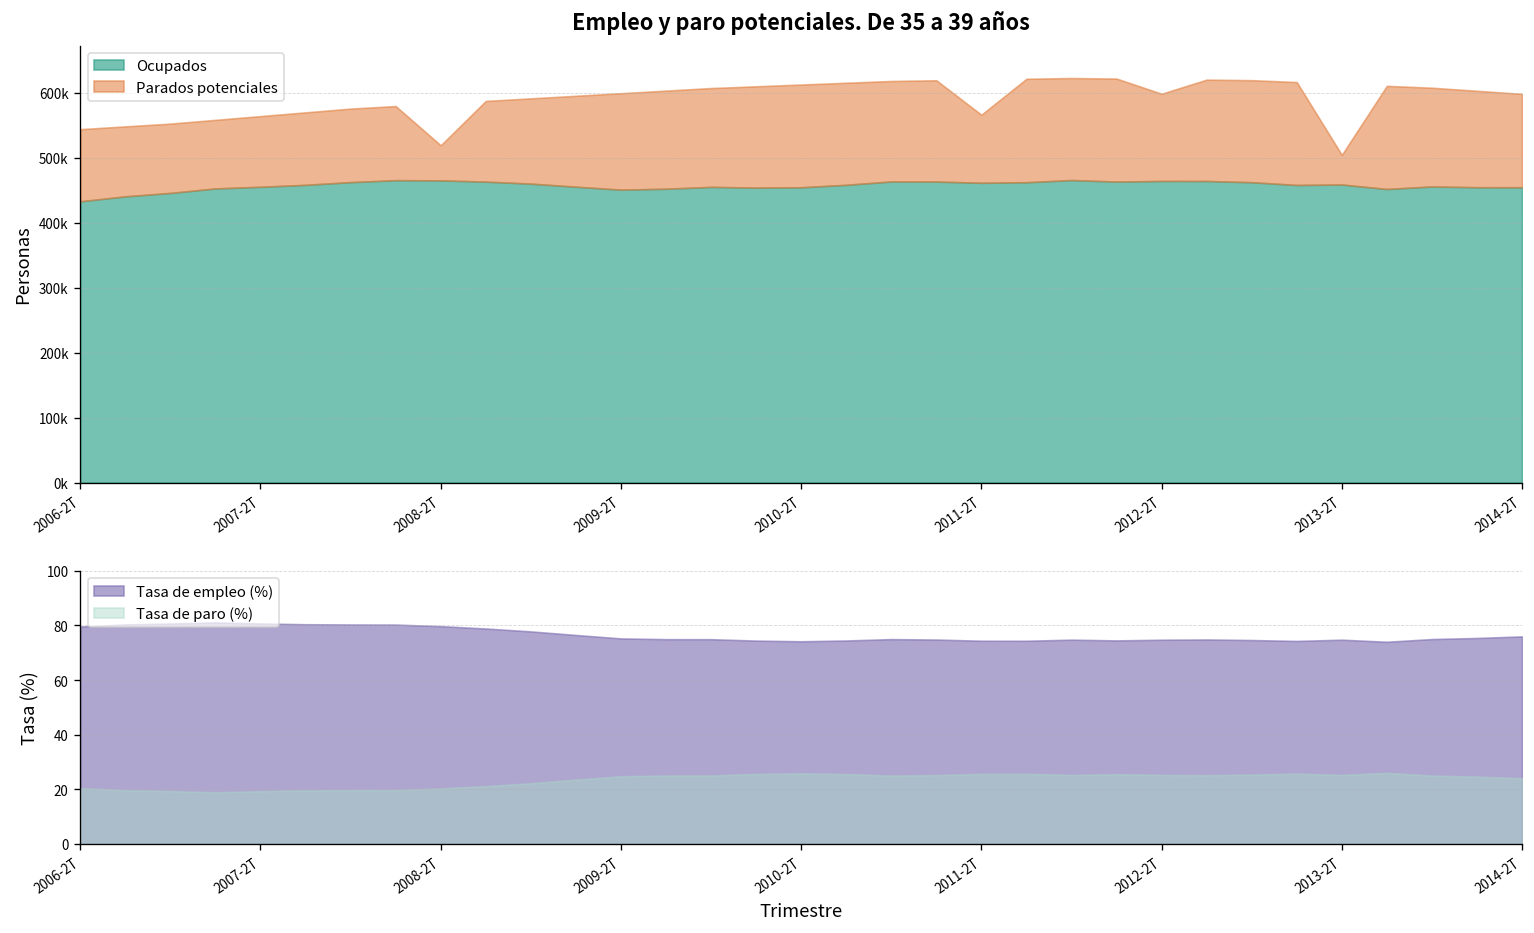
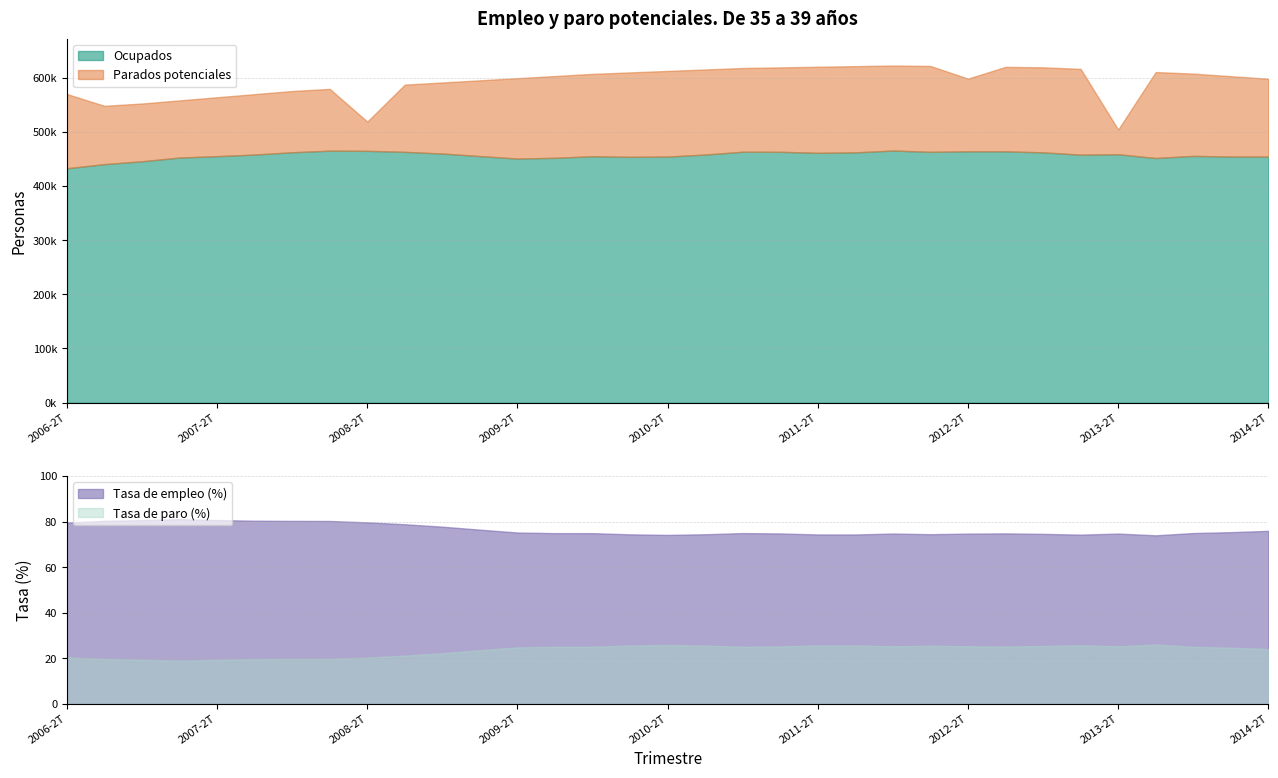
Empleo y paro potenciales. De 35 a 39 años, Parados potenciales, 2006-2T: 110000 -> 140000
Empleo y paro potenciales. De 35 a 39 años, Parados potenciales, 2011-2T: 100000 -> 160000
